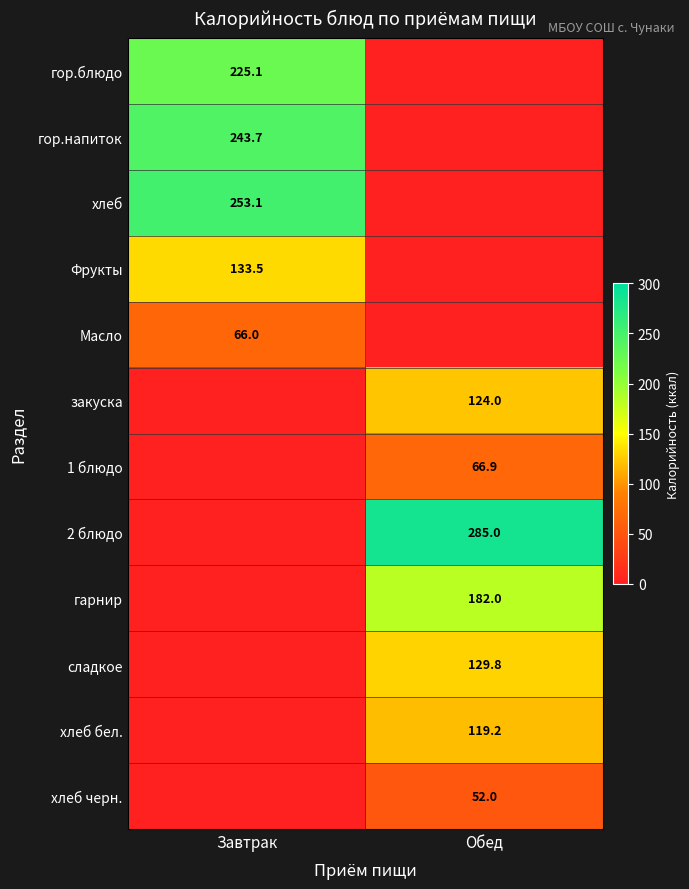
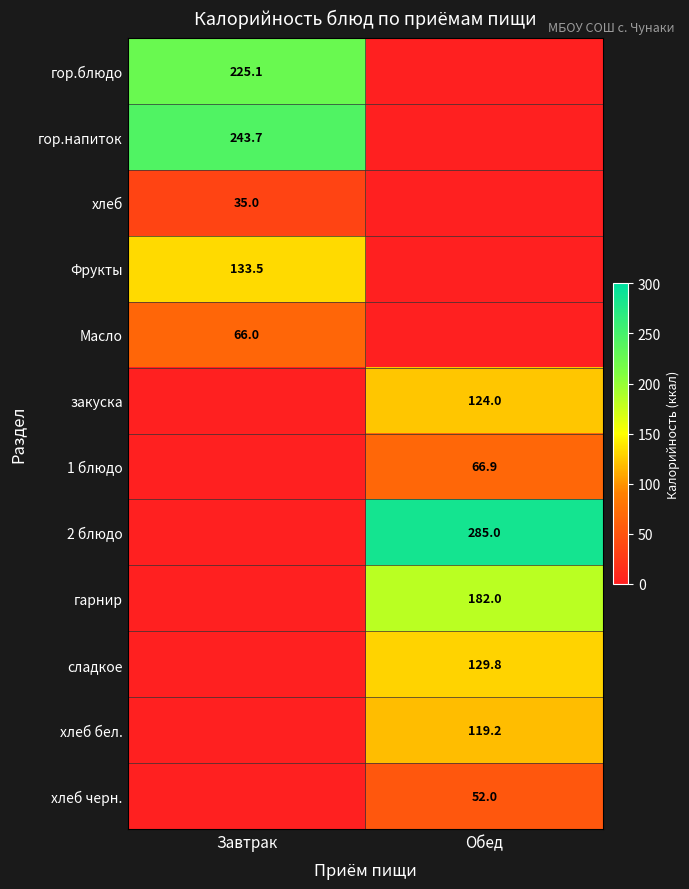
хлеб, Завтрак: 253.1 -> 35.0
